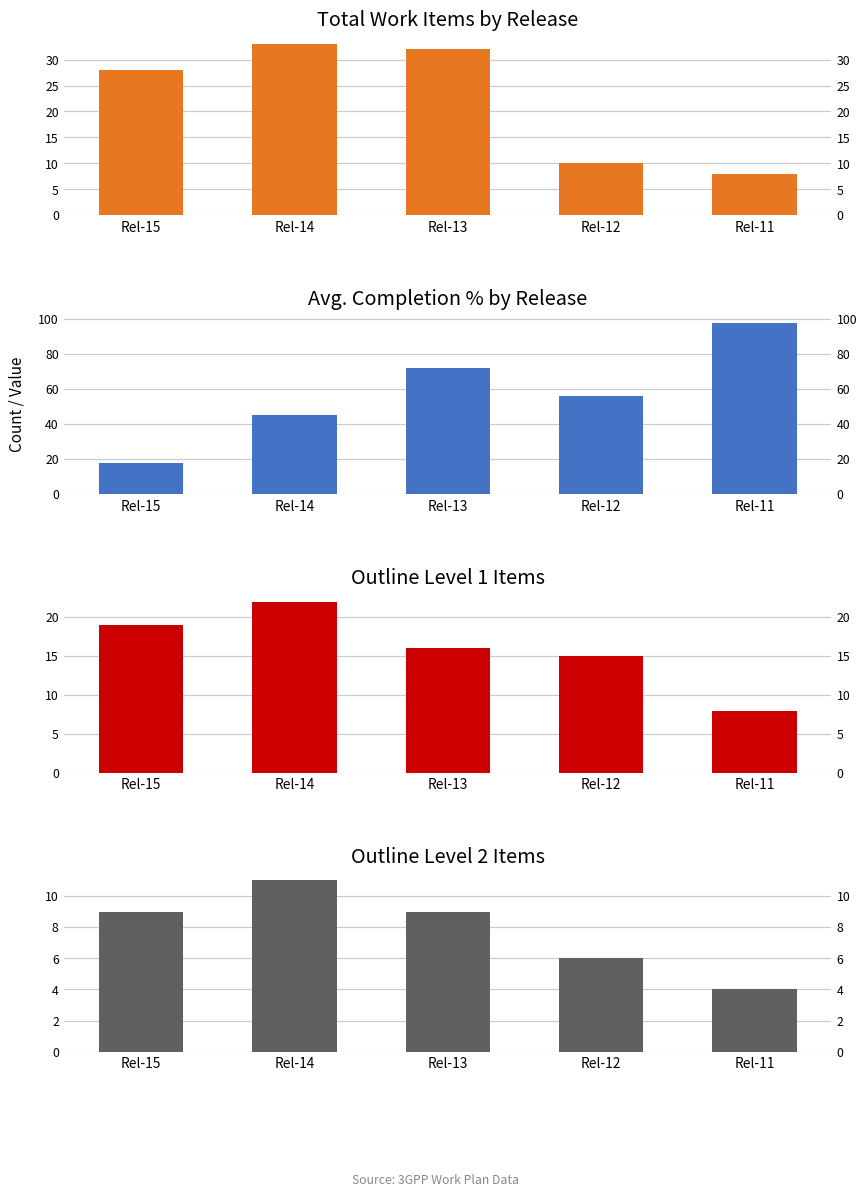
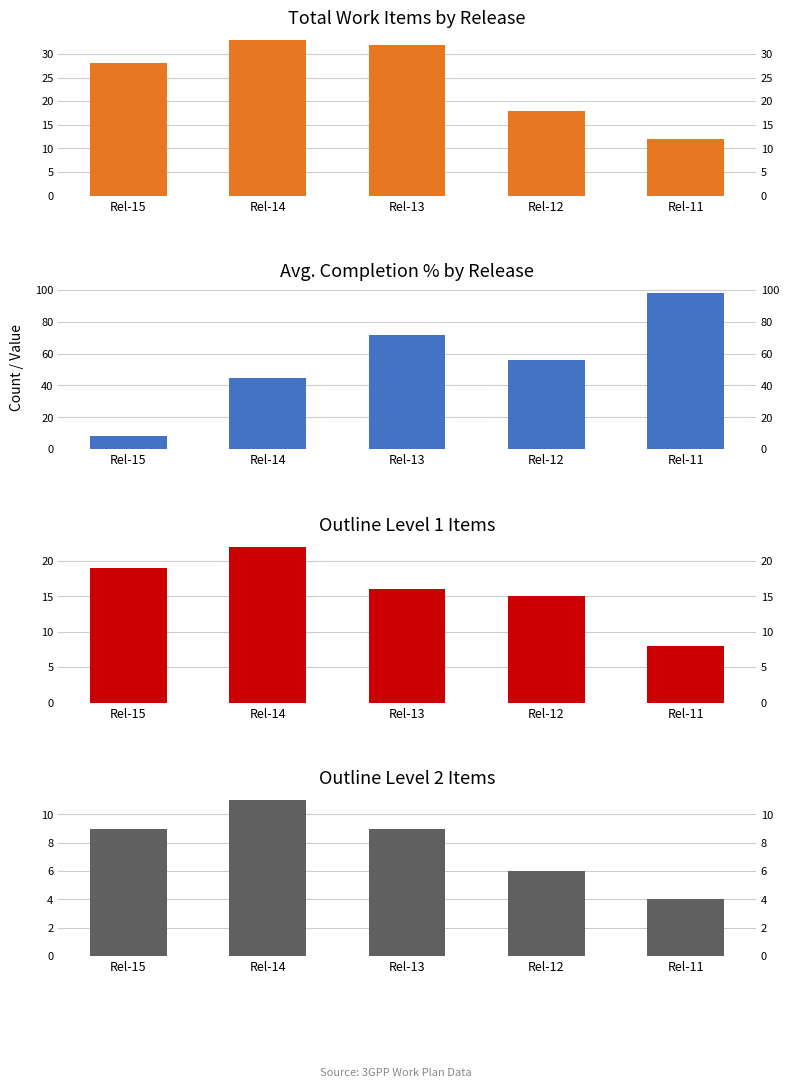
Total Work Items by Release, Rel-12: 10 -> 18
Total Work Items by Release, Rel-11: 8 -> 12
Avg. Completion % by Release, Rel-15: 18 -> 8
